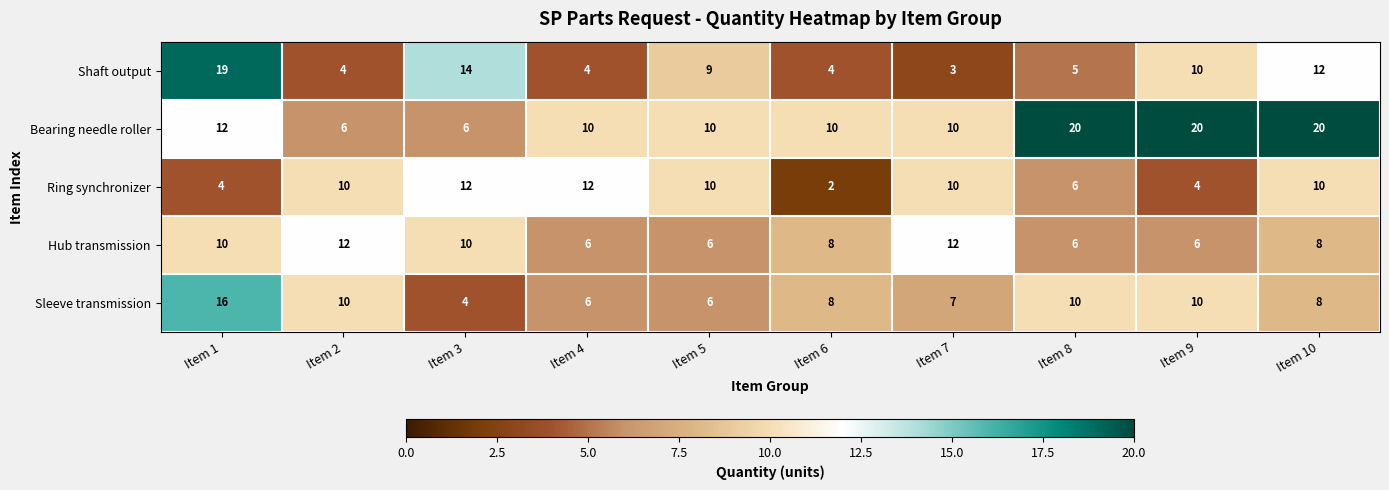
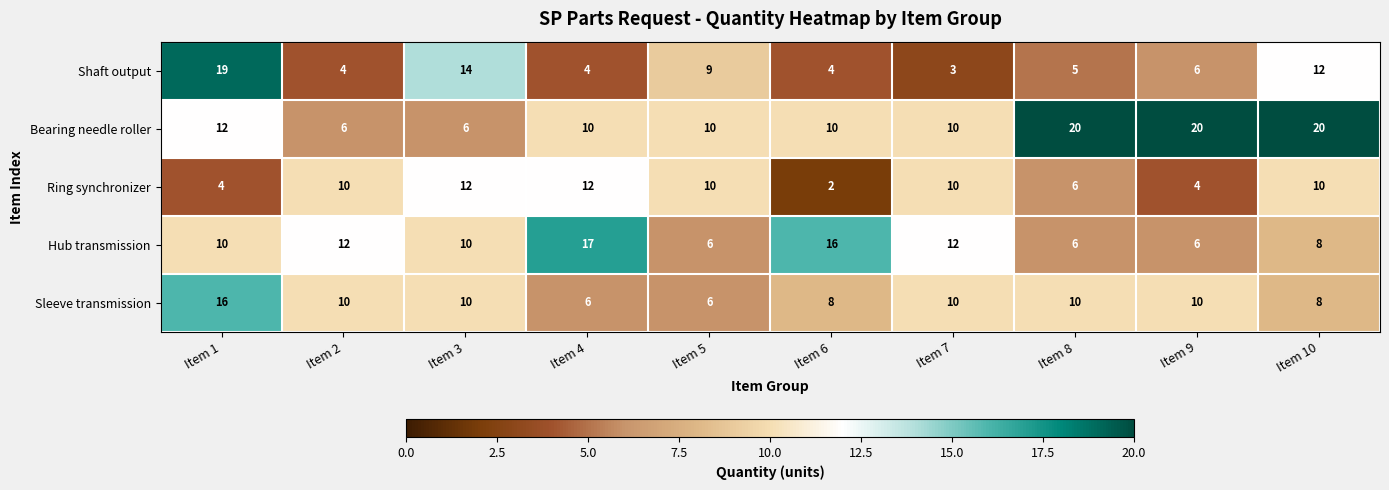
Shaft output, Item 9: 10 -> 6
Hub transmission, Item 4: 6 -> 17
Hub transmission, Item 6: 8 -> 16
Sleeve transmission, Item 3: 4 -> 10
Sleeve transmission, Item 7: 7 -> 10
